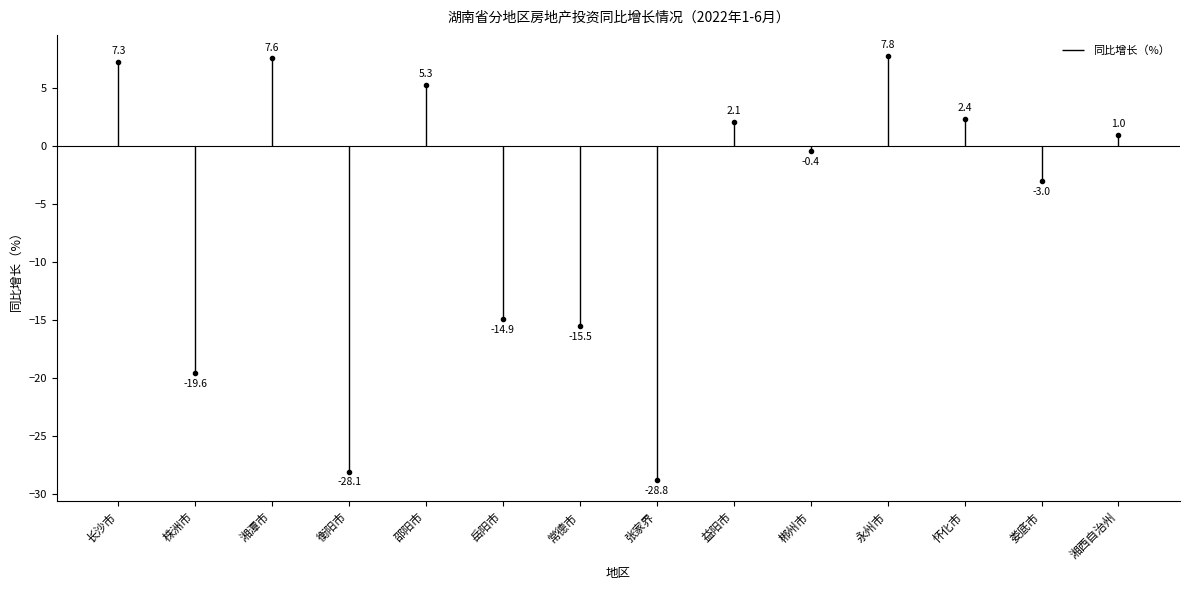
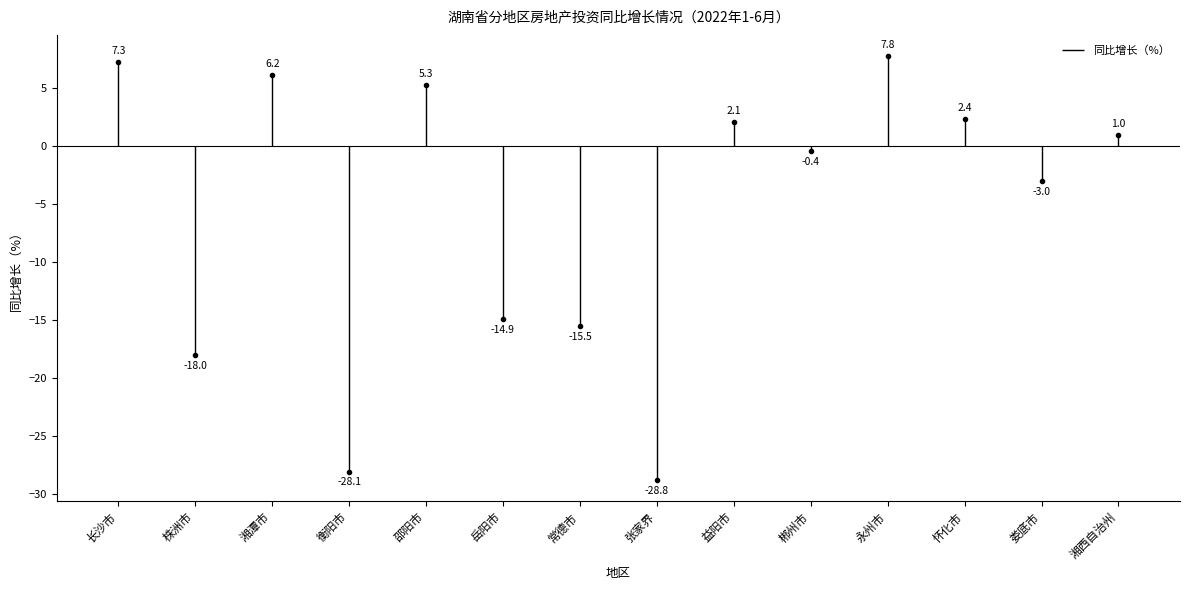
株洲市: -19.6 -> -18.0
湘潭市: 7.6 -> 6.2
